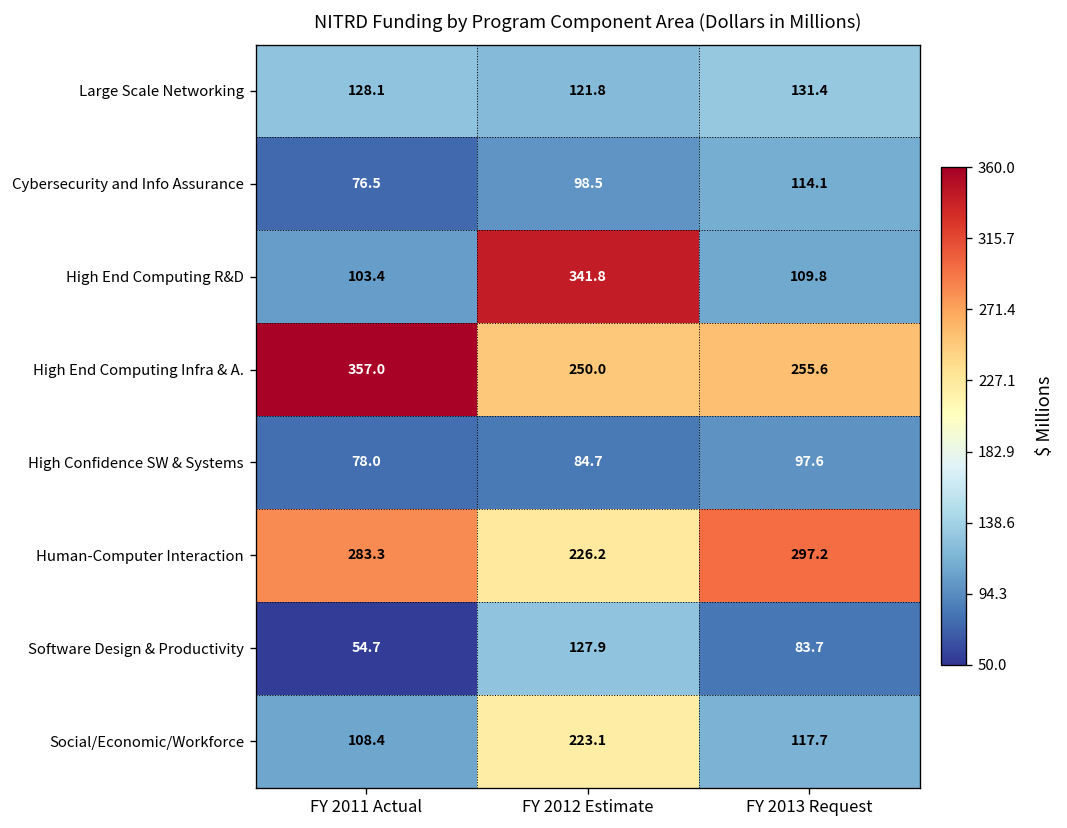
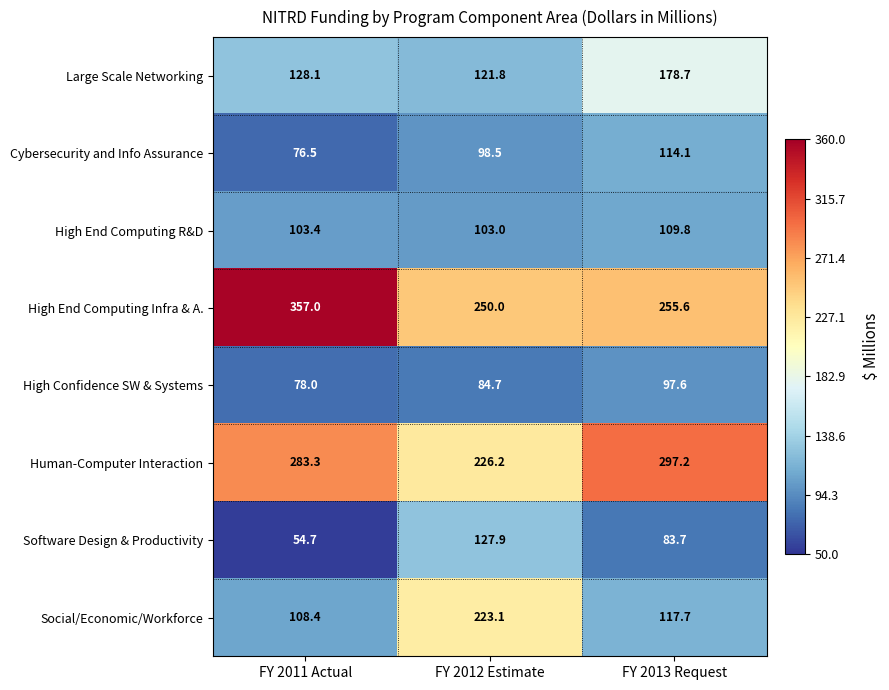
Large Scale Networking, FY 2013 Request: 131.4 -> 178.7
High End Computing R&D, FY 2012 Estimate: 341.8 -> 103.0
